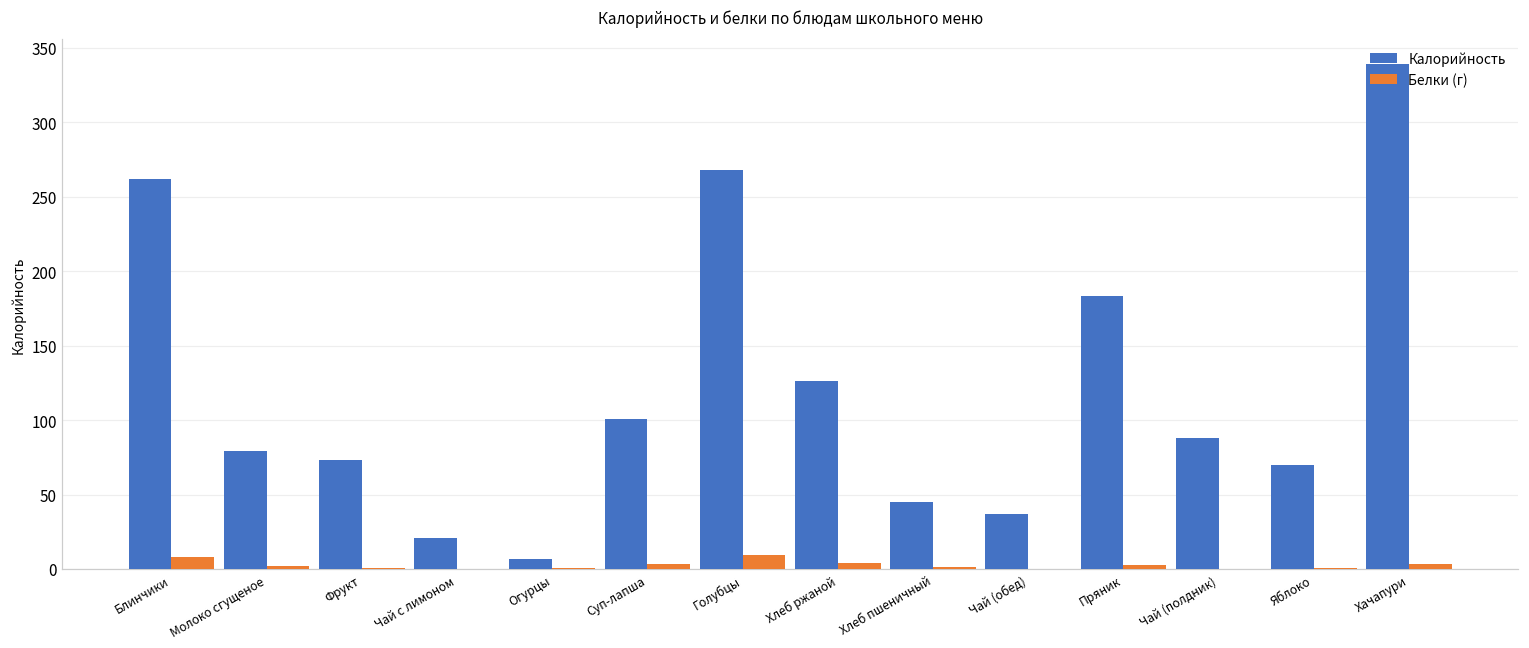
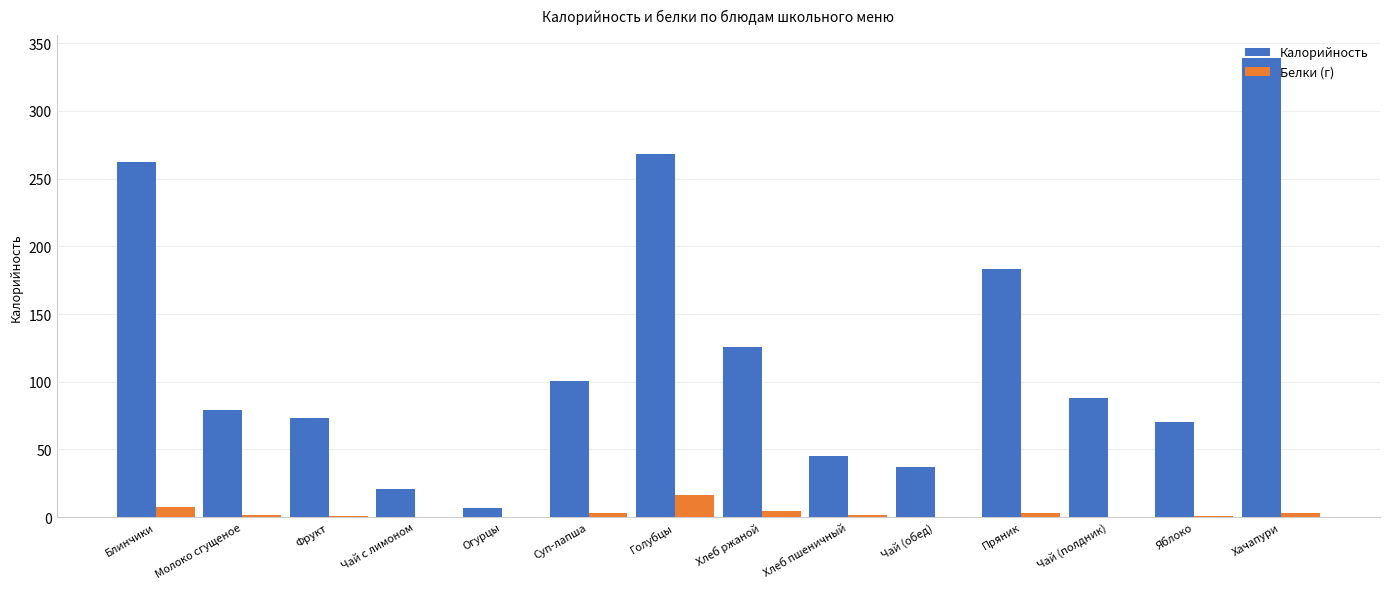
Белки (г), Голубцы: 9 -> 16
